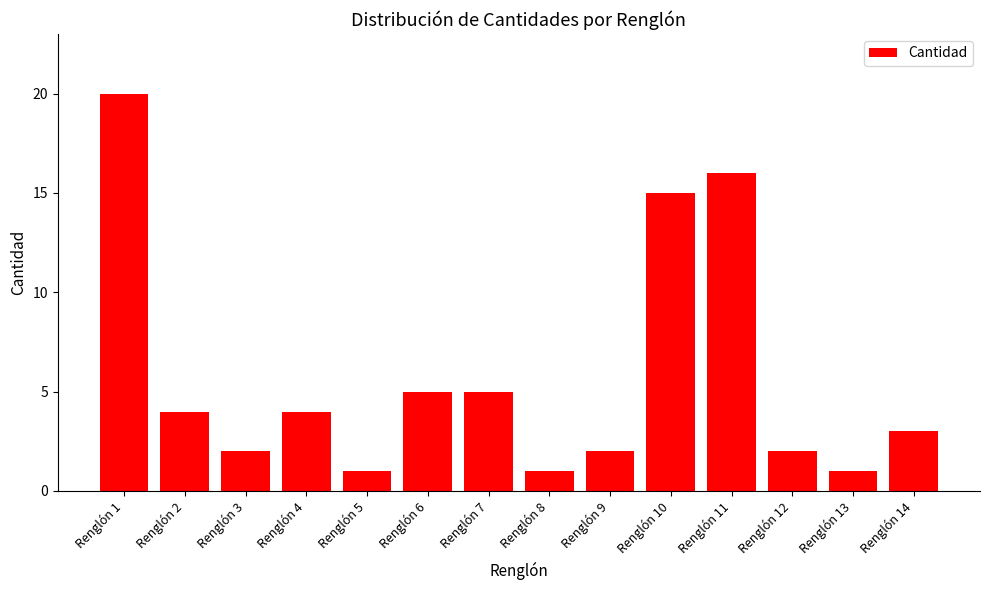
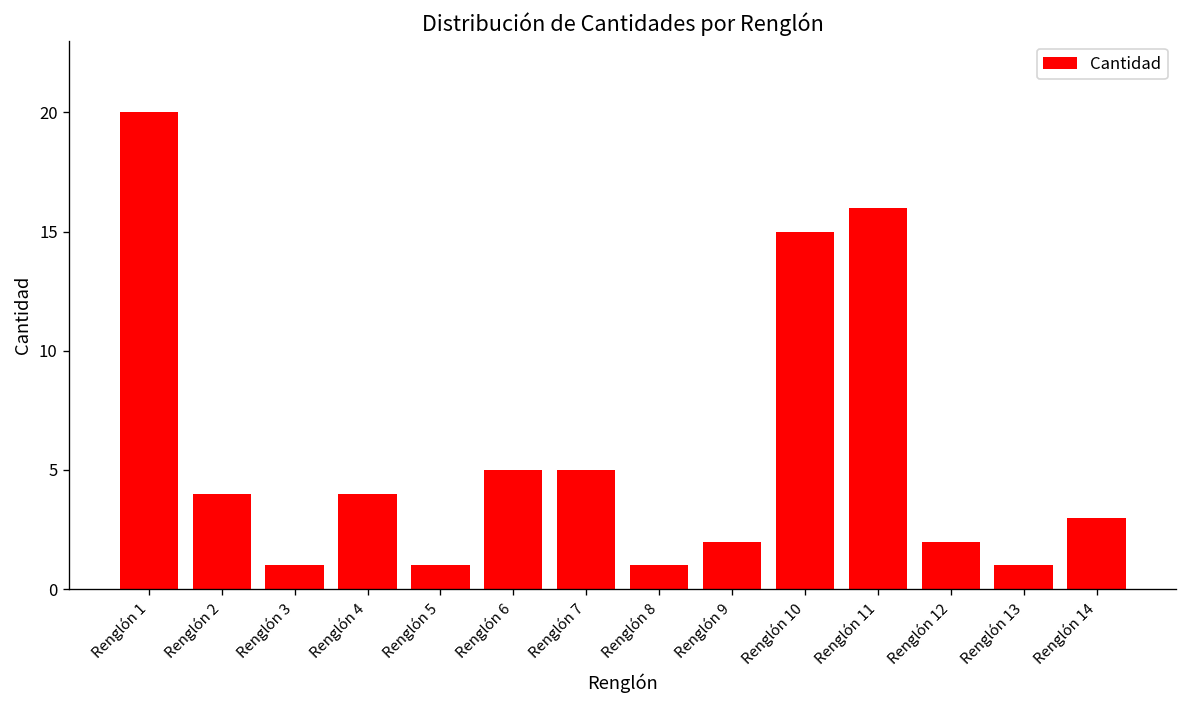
Renglón 3: 2 -> 1
